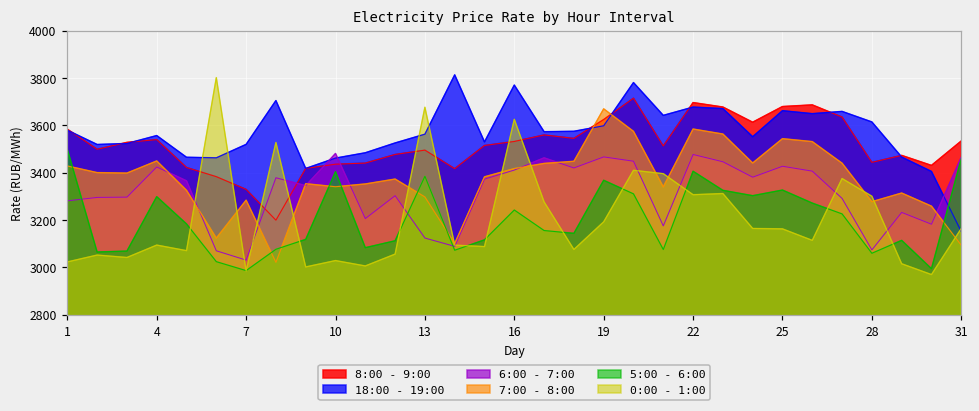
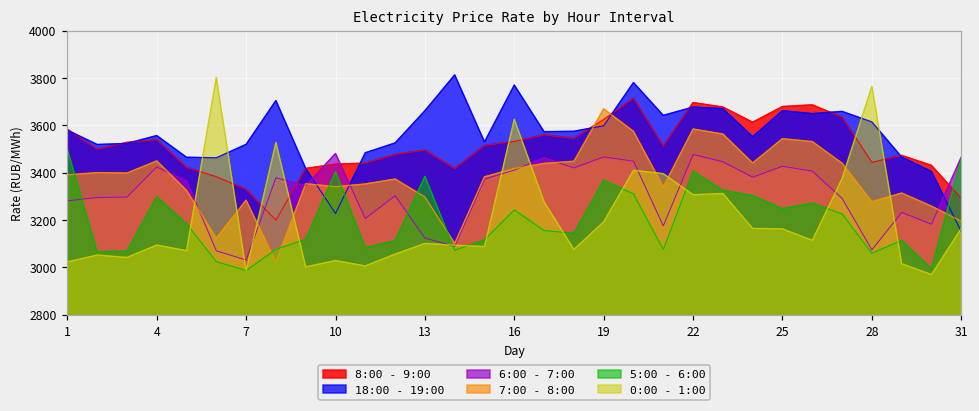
7:00 - 8:00, 1: 3430 -> 3390
18:00 - 19:00, 10: 3460 -> 3230
18:00 - 19:00, 13: 3560 -> 3660
0:00 - 1:00, 13: 3680 -> 3100
5:00 - 6:00, 25: 3330 -> 3250
0:00 - 1:00, 28: 3300 -> 3760
8:00 - 9:00, 31: 3530 -> 3290
7:00 - 8:00, 31: 3090 -> 3200
